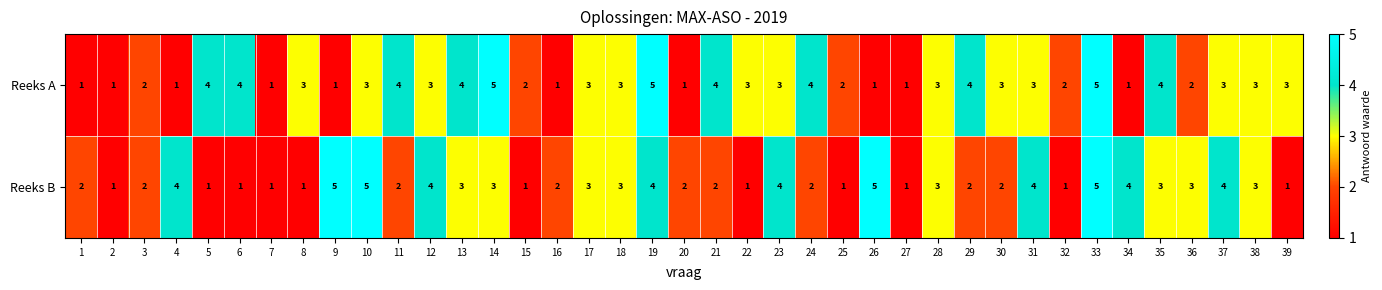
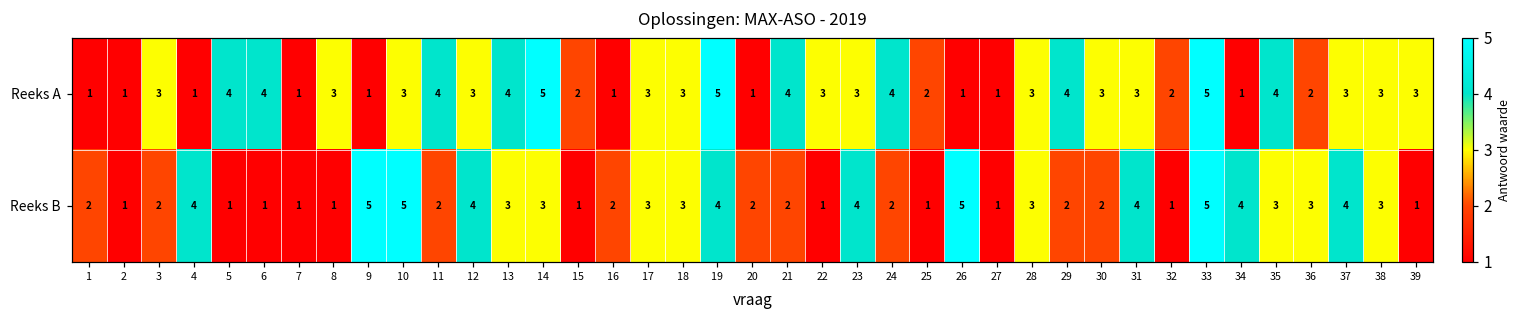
Reeks A, 3: 2 -> 3
